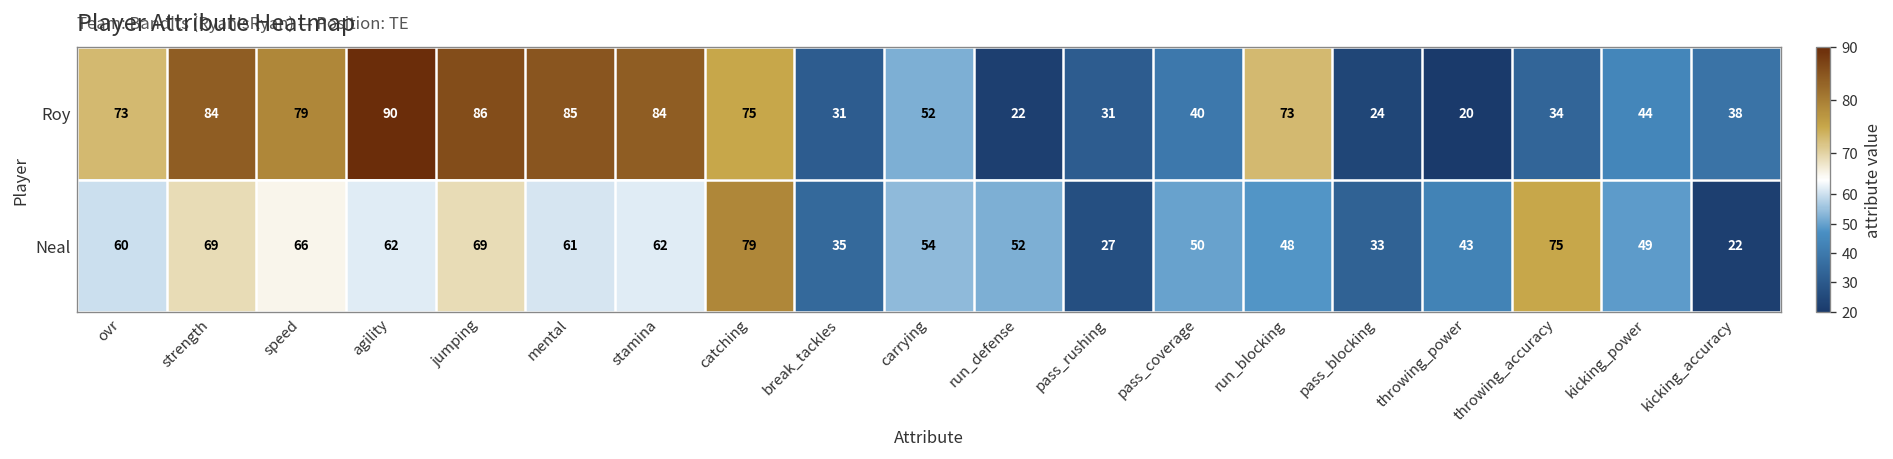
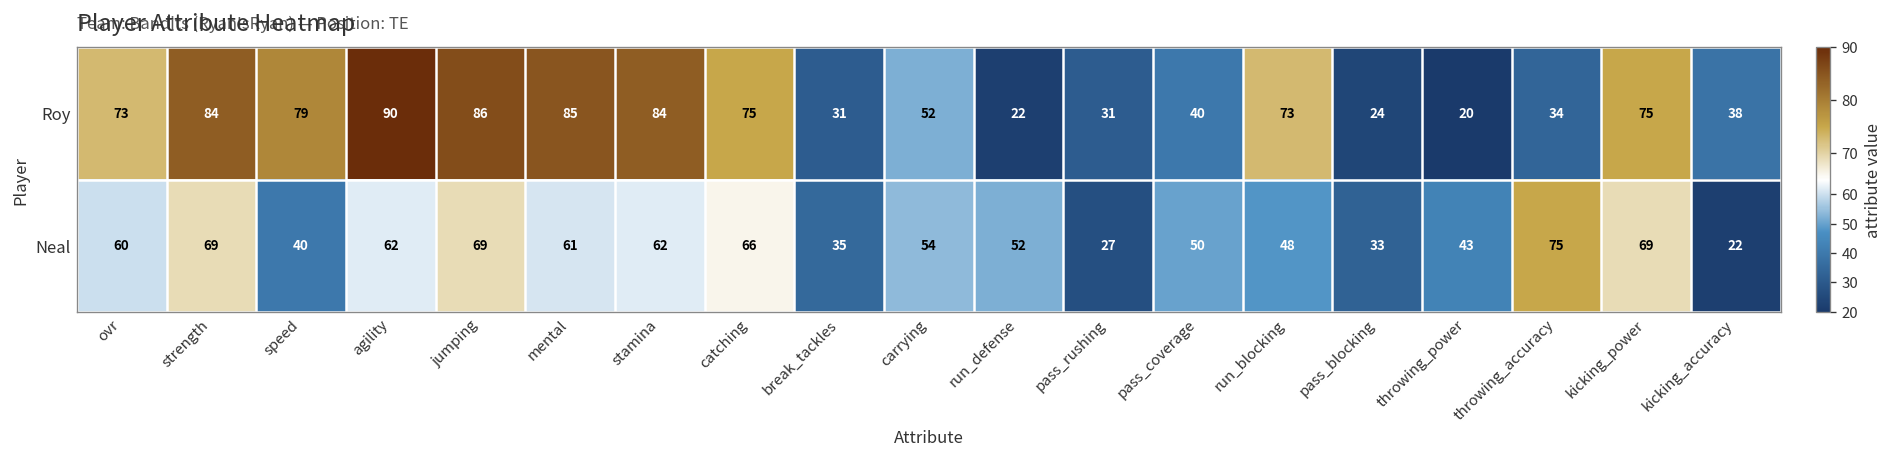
Roy, kicking_power: 44 -> 75
Neal, speed: 66 -> 40
Neal, catching: 79 -> 66
Neal, kicking_power: 49 -> 69
